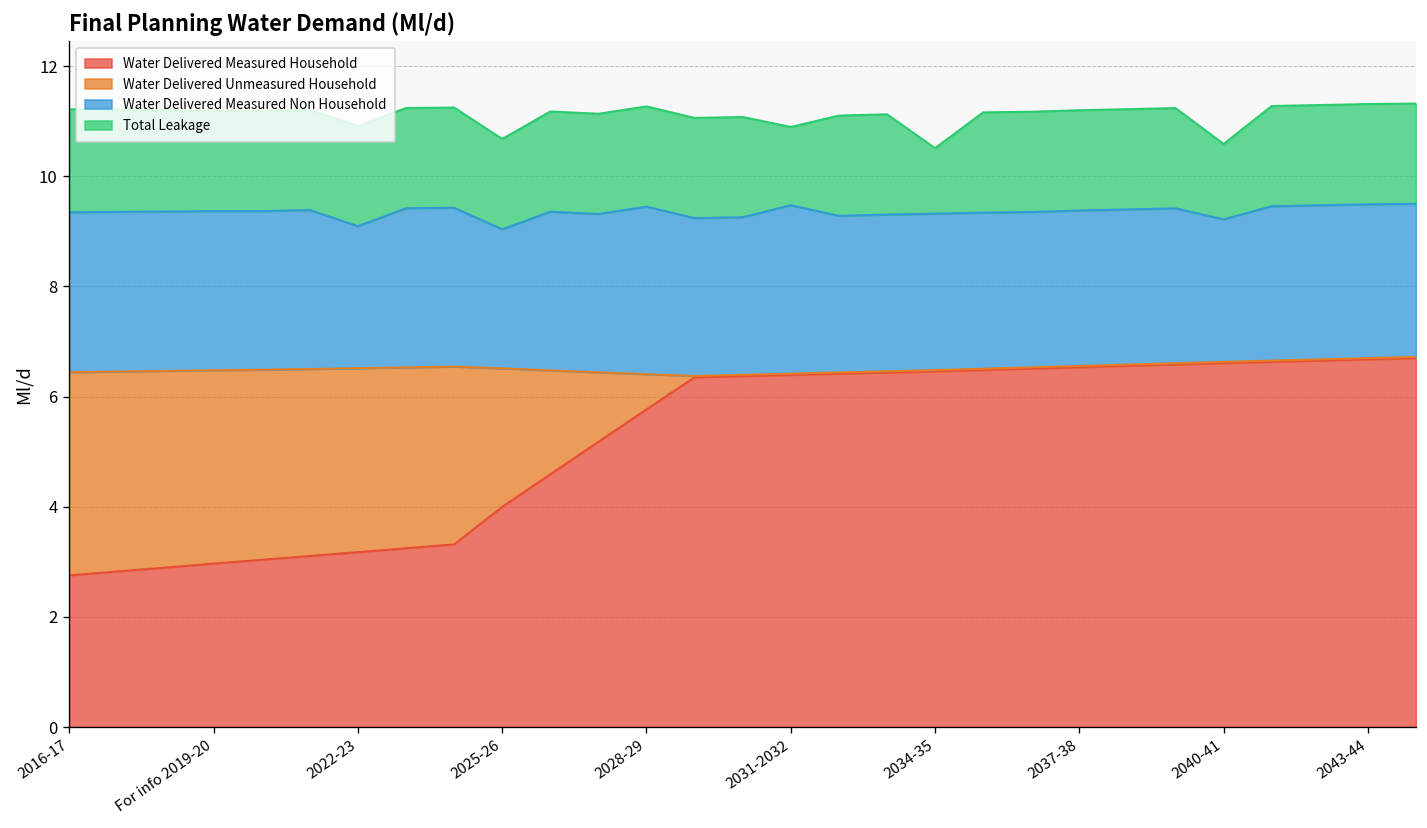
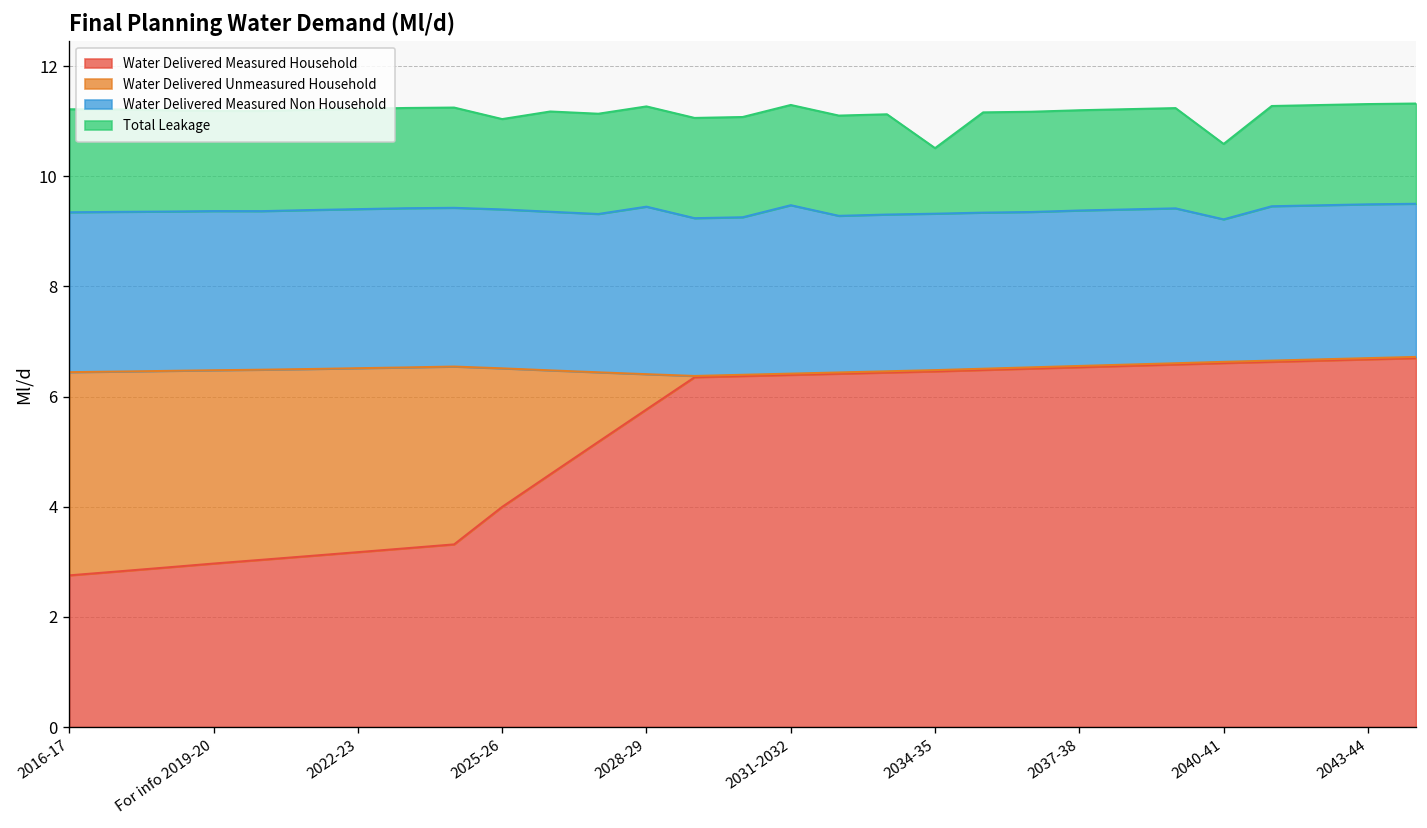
Water Delivered Measured Non Household, 2022-23: 2.6 -> 2.9
Water Delivered Measured Non Household, 2025-26: 2.5 -> 2.9
Total Leakage, 2031-2032: 1.4 -> 1.8
